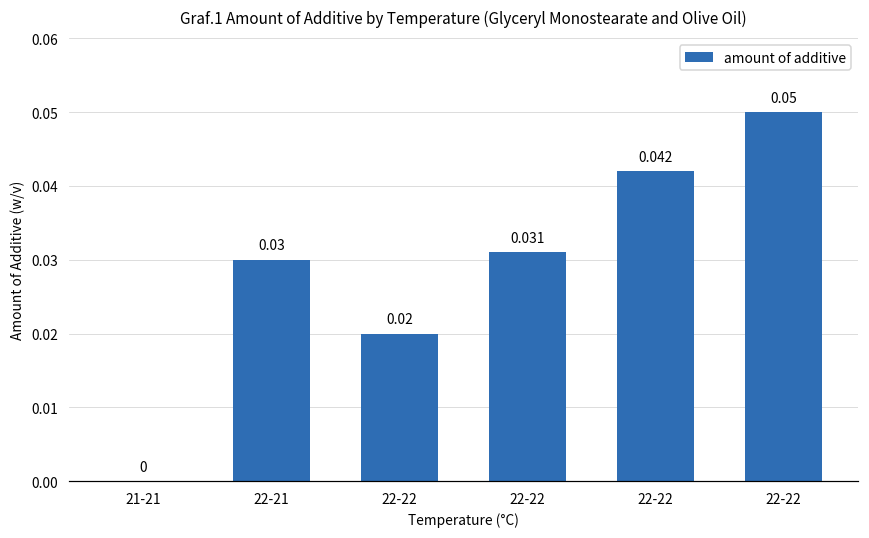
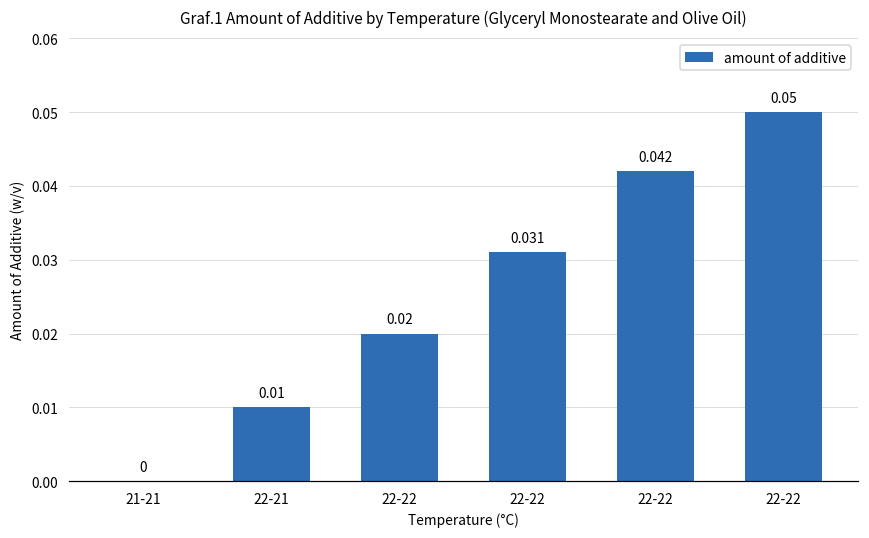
22-21: 0.03 -> 0.01
